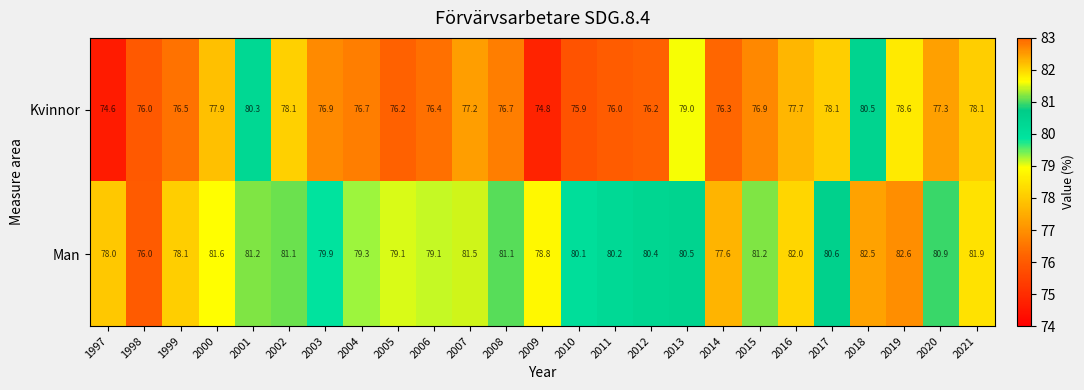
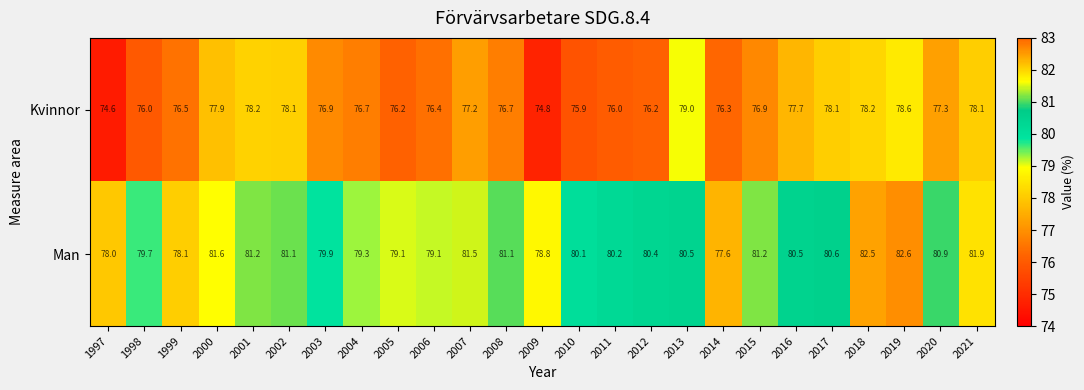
Kvinnor, 2001: 80.3 -> 78.2
Kvinnor, 2018: 80.5 -> 78.2
Man, 1998: 76.0 -> 79.7
Man, 2016: 82.0 -> 80.5
